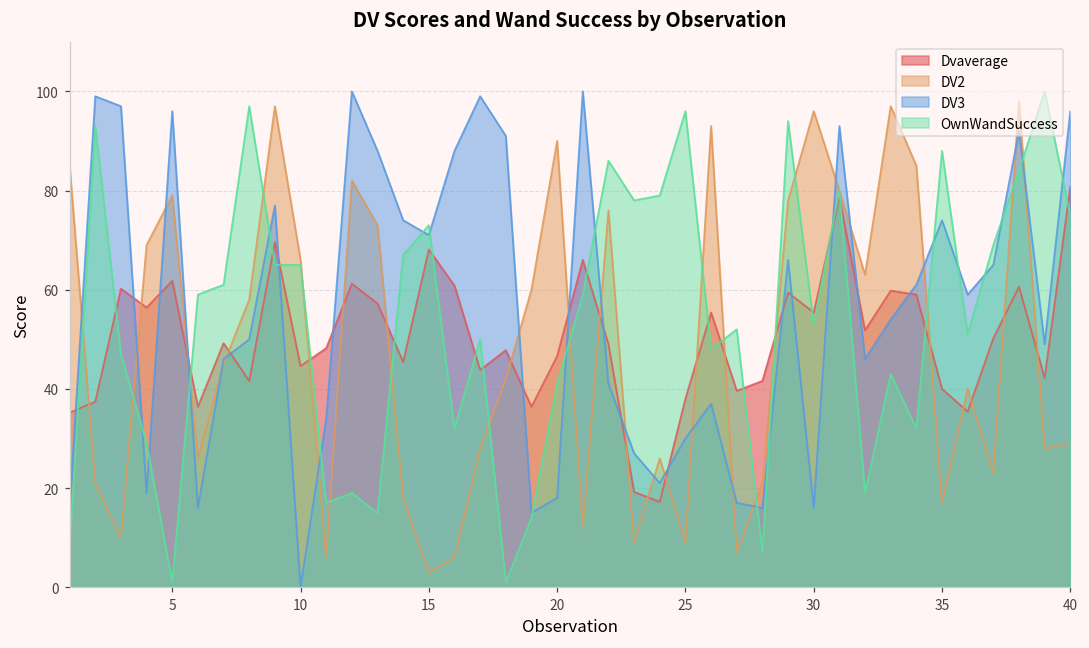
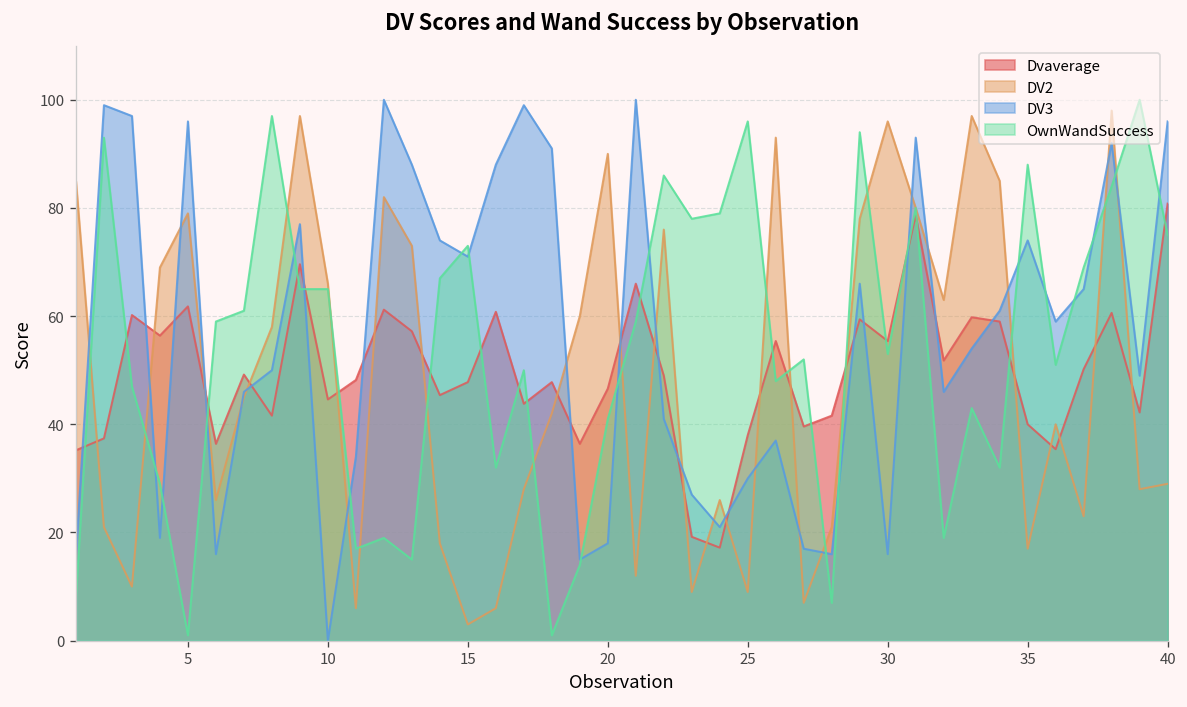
Dvaverage, 15: 68 -> 48
